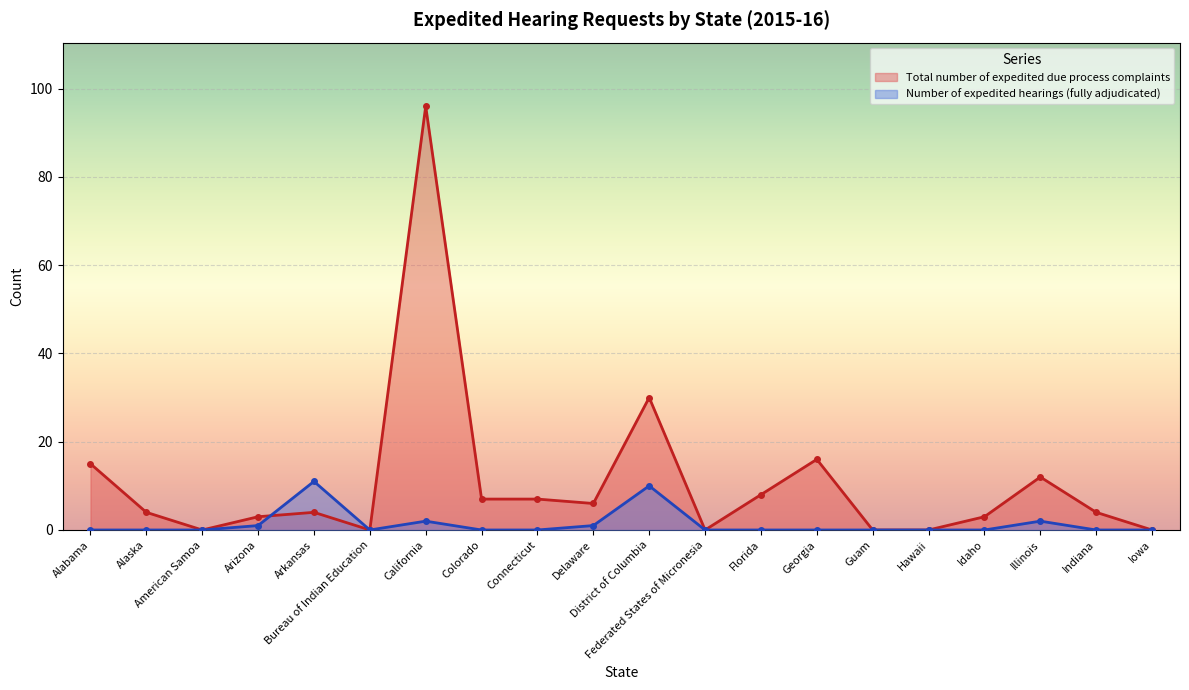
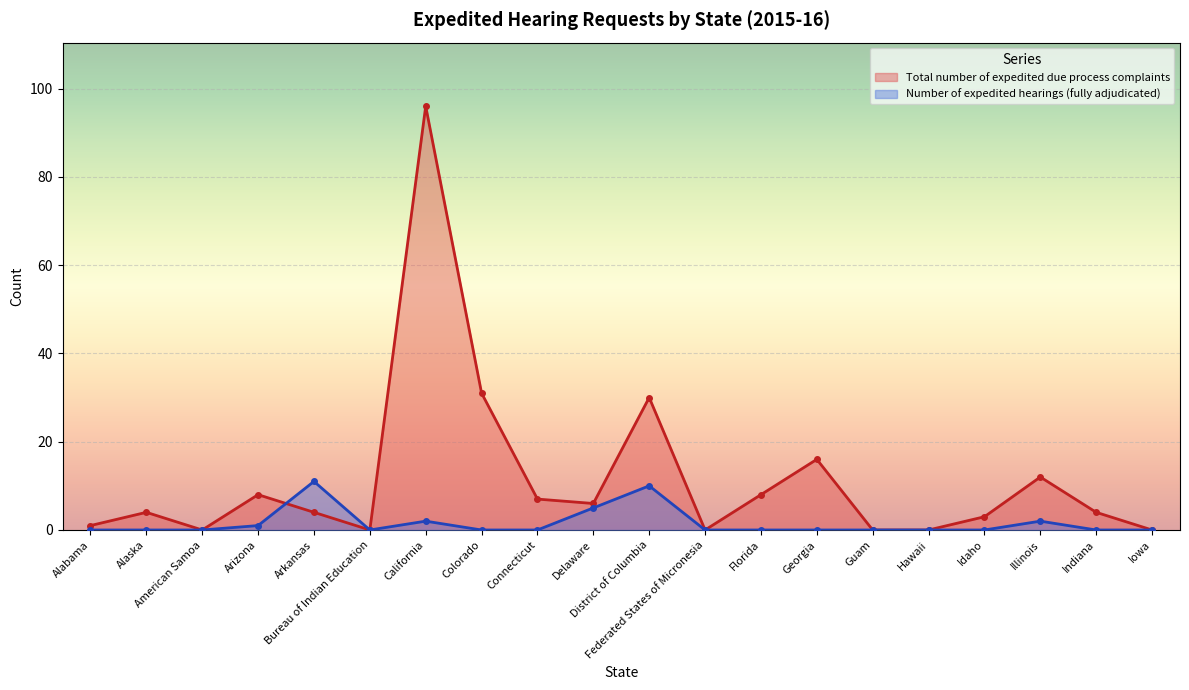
Total number of expedited due process complaints, Alabama: 15 -> 1
Total number of expedited due process complaints, Arizona: 3 -> 8
Total number of expedited due process complaints, Colorado: 7 -> 31
Number of expedited hearings (fully adjudicated), Delaware: 1 -> 5
